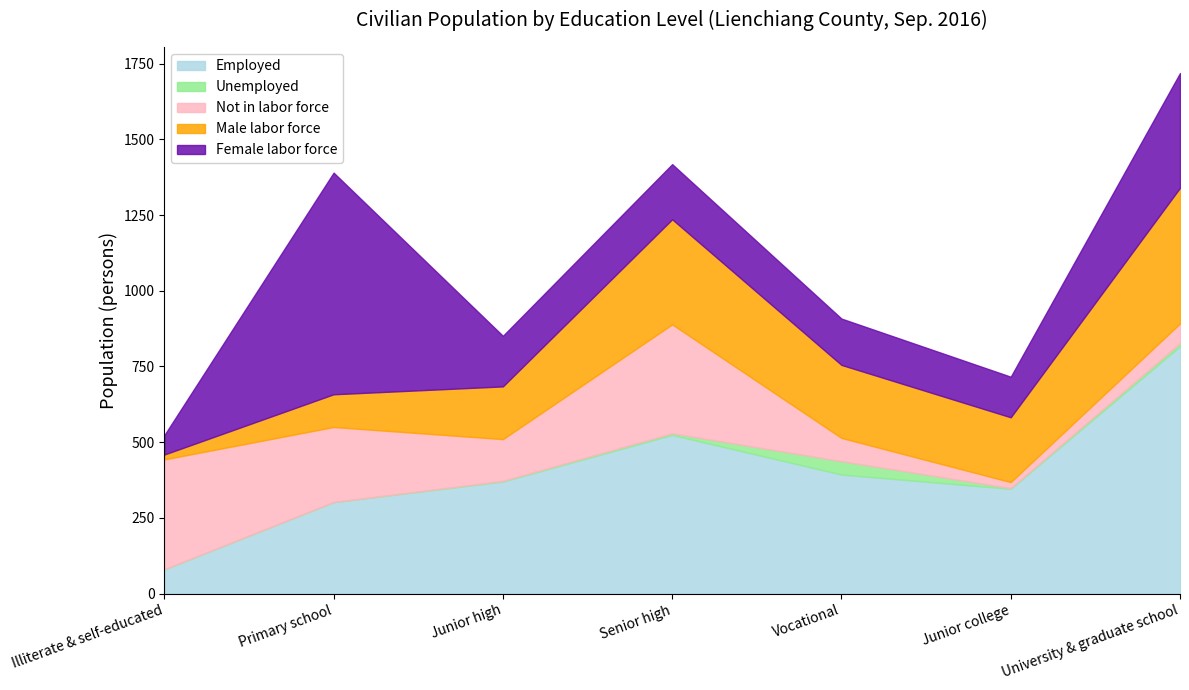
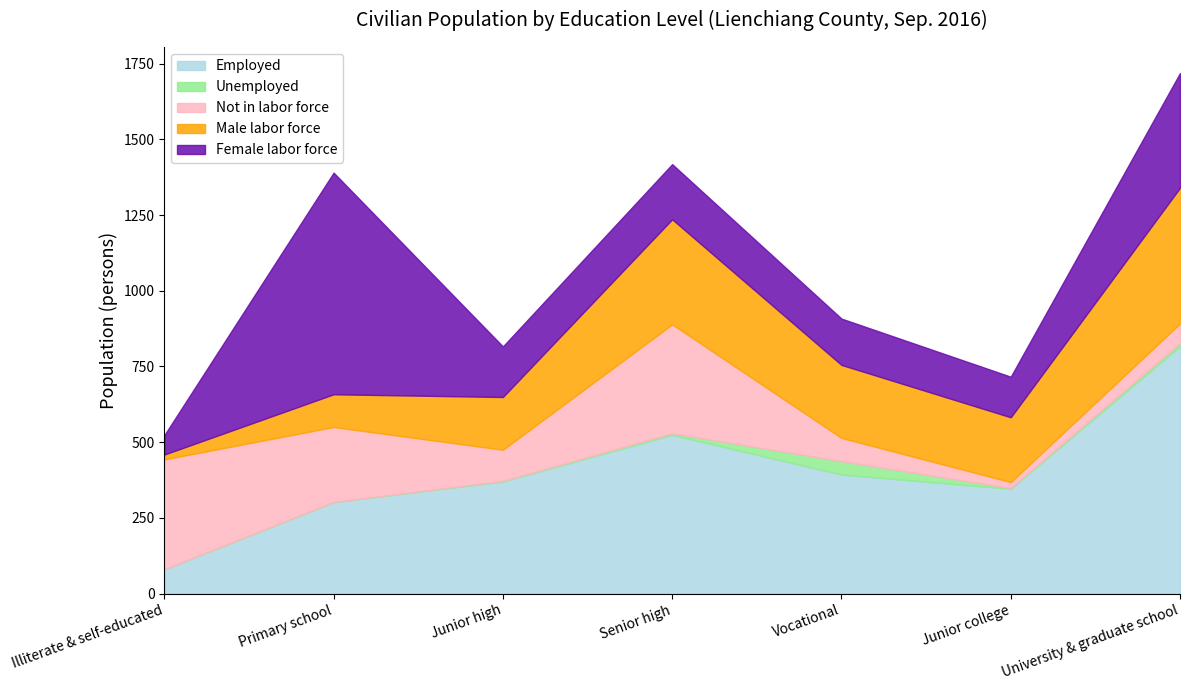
Not in labor force, Junior high: 140 -> 100
